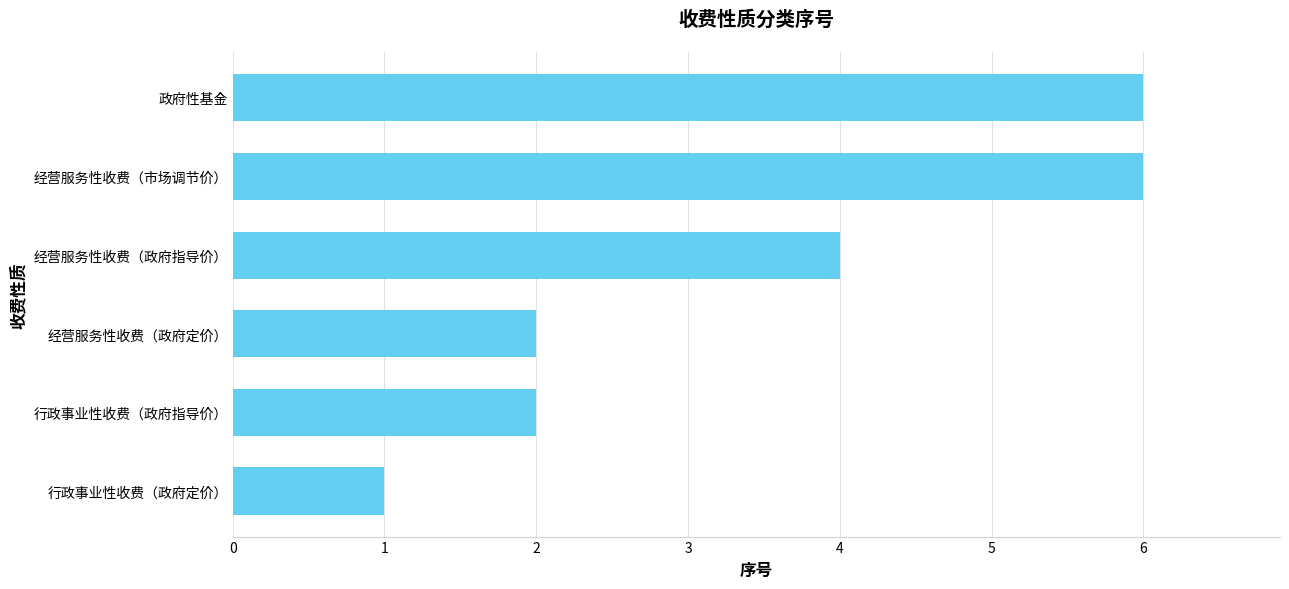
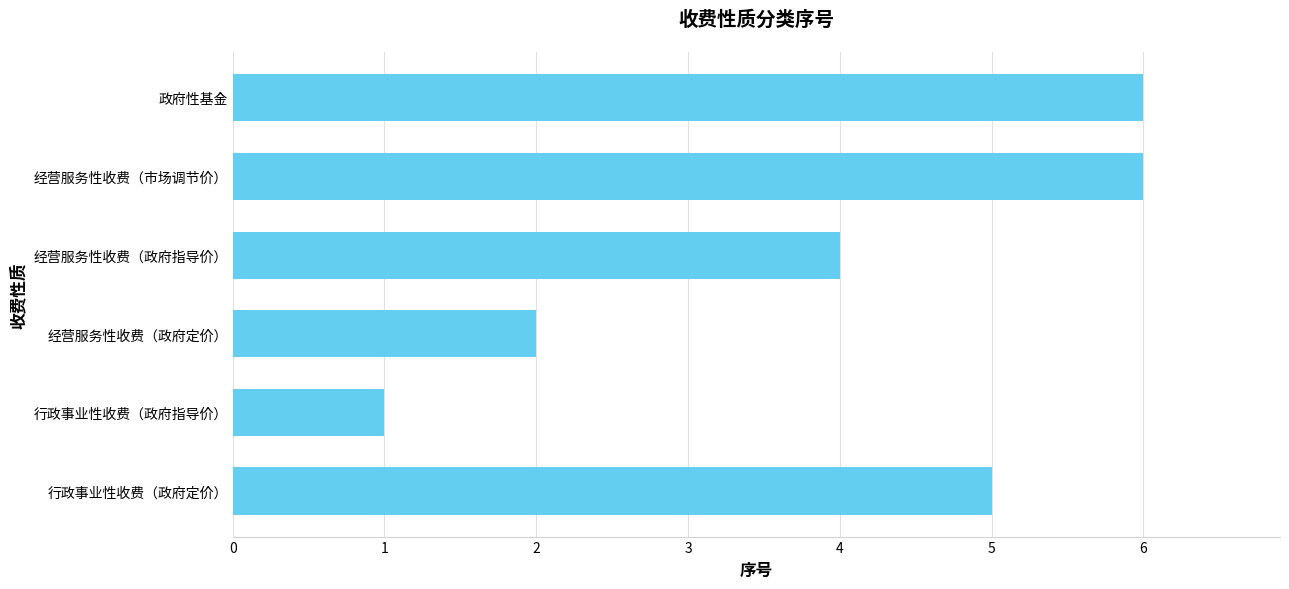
行政事业性收费（政府指导价）: 2 -> 1
行政事业性收费（政府定价）: 1 -> 5
